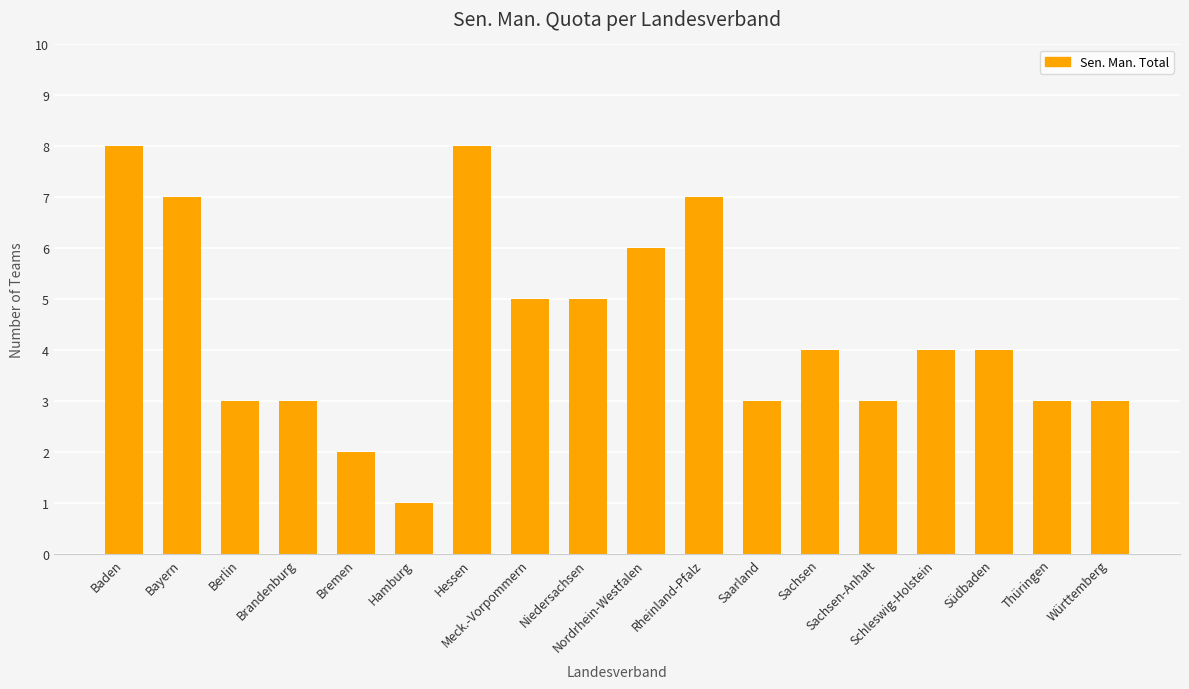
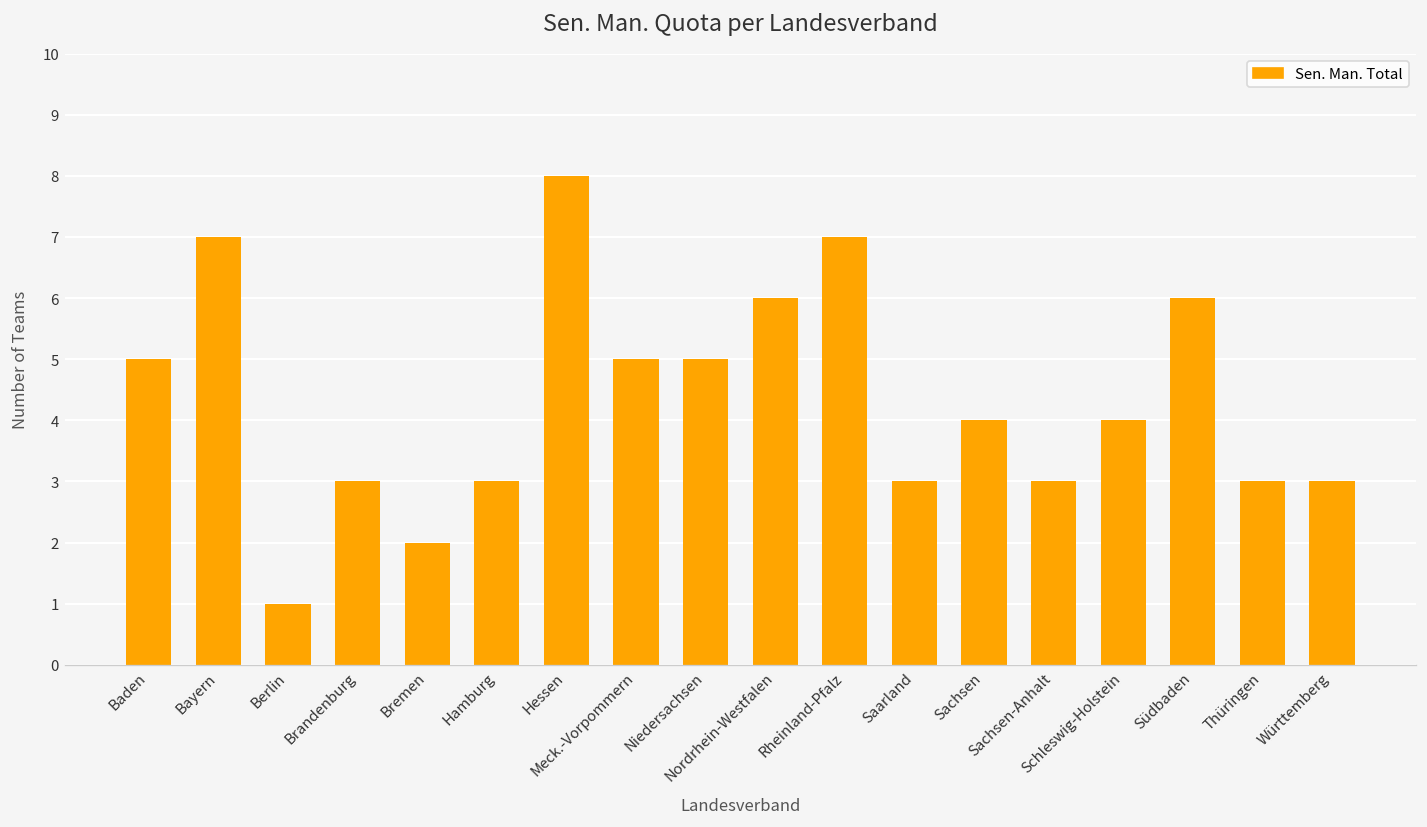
Baden: 8 -> 5
Berlin: 3 -> 1
Hamburg: 1 -> 3
Südbaden: 4 -> 6
